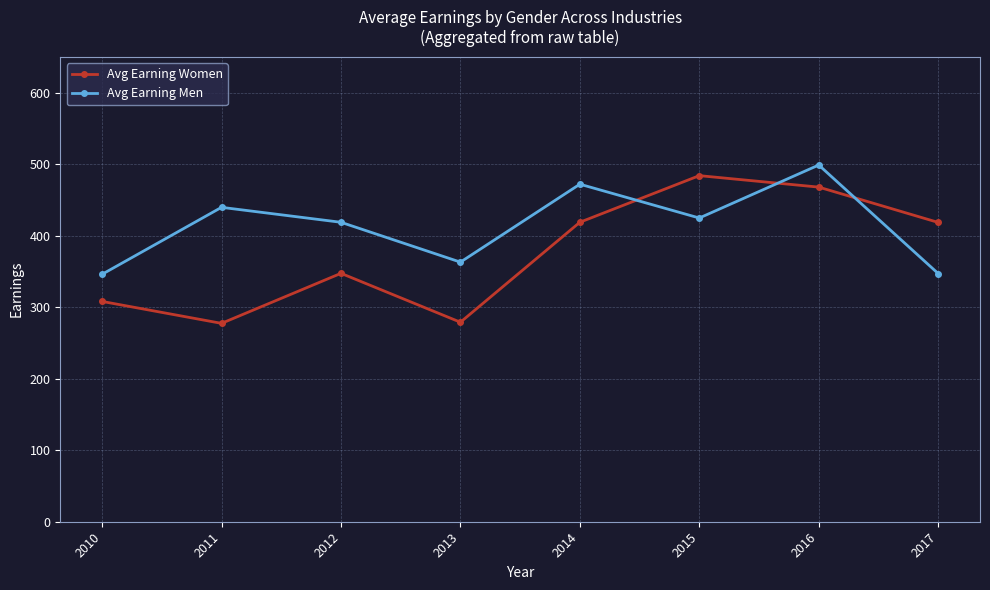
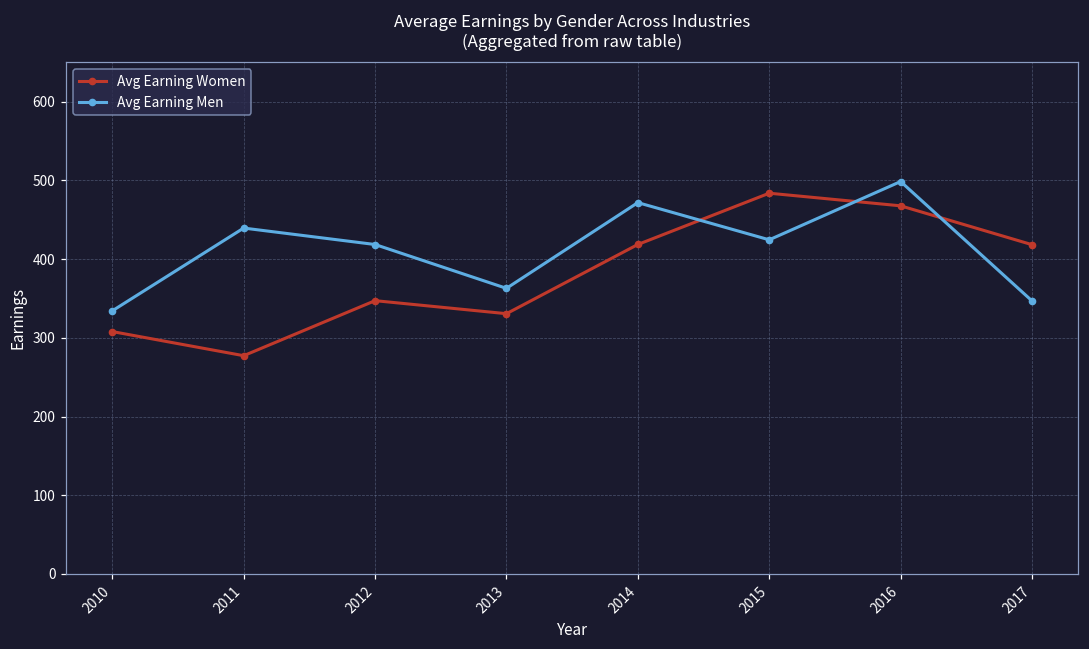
Avg Earning Men, 2010: 350 -> 330
Avg Earning Women, 2013: 280 -> 330
